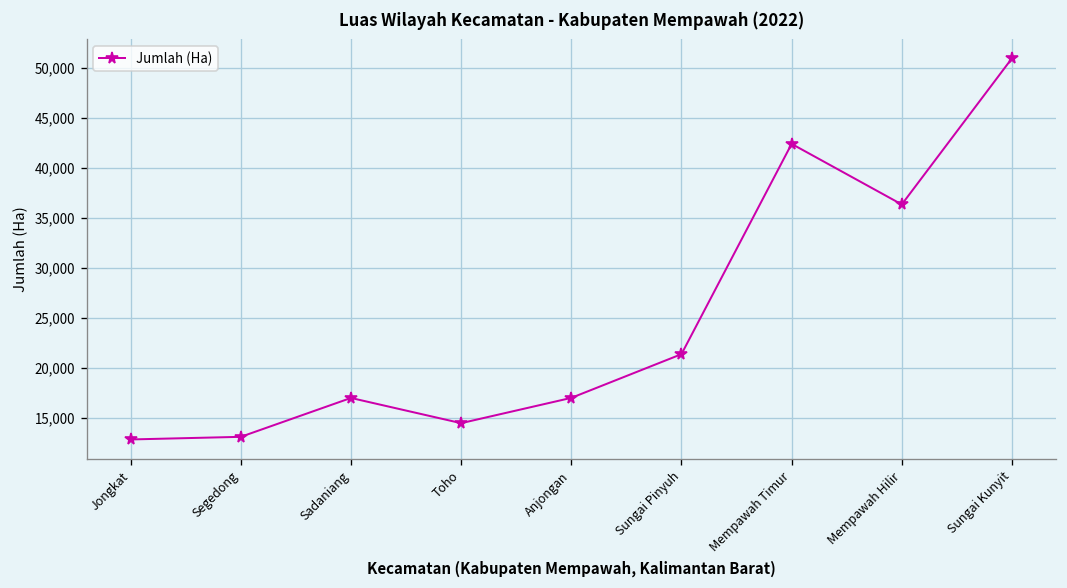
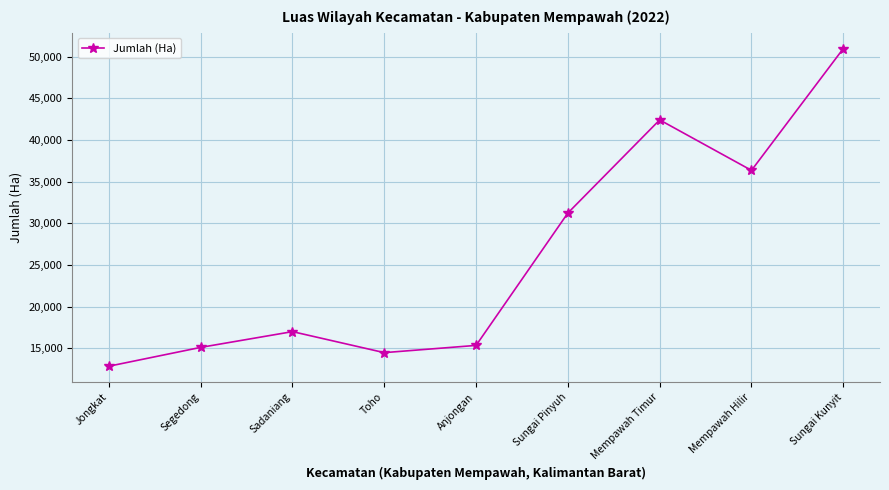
Segedong: 13,000 -> 15,000
Anjongan: 17,000 -> 15,000
Sungai Pinyuh: 21,000 -> 31,000
